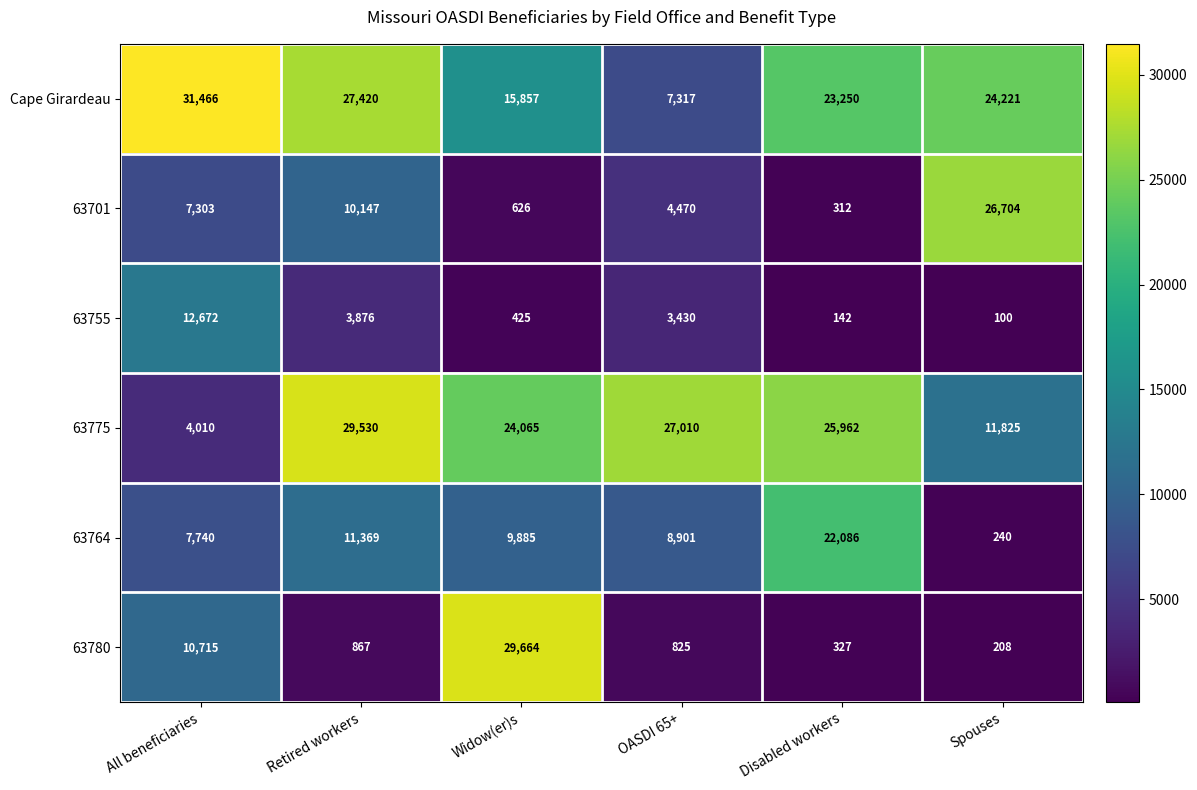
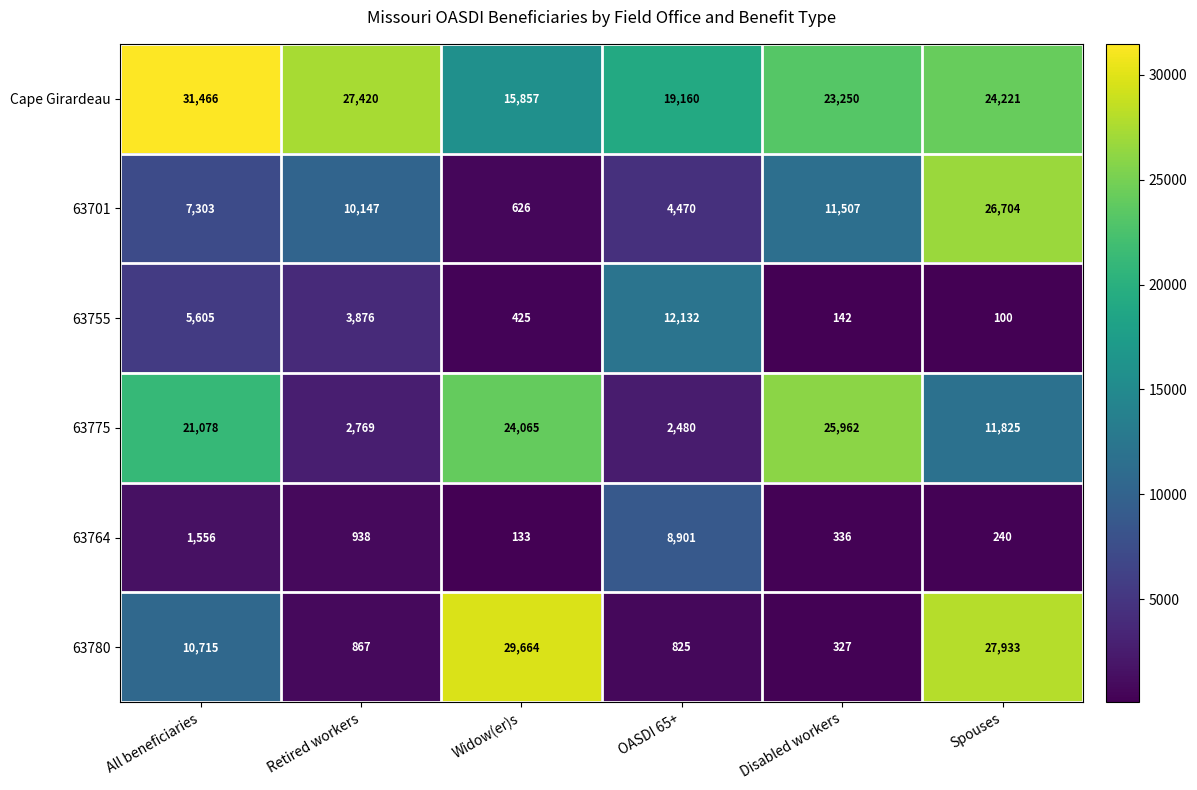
Cape Girardeau, OASDI 65+: 7,317 -> 19,160
63701, Disabled workers: 312 -> 11,507
63755, All beneficiaries: 12,672 -> 5,605
63755, OASDI 65+: 3,430 -> 12,132
63775, All beneficiaries: 4,010 -> 21,078
63775, Retired workers: 29,530 -> 2,769
63775, OASDI 65+: 27,010 -> 2,480
63764, All beneficiaries: 7,740 -> 1,556
63764, Retired workers: 11,369 -> 938
63764, Widow(er)s: 9,885 -> 133
63764, Disabled workers: 22,086 -> 336
63780, Spouses: 208 -> 27,933
